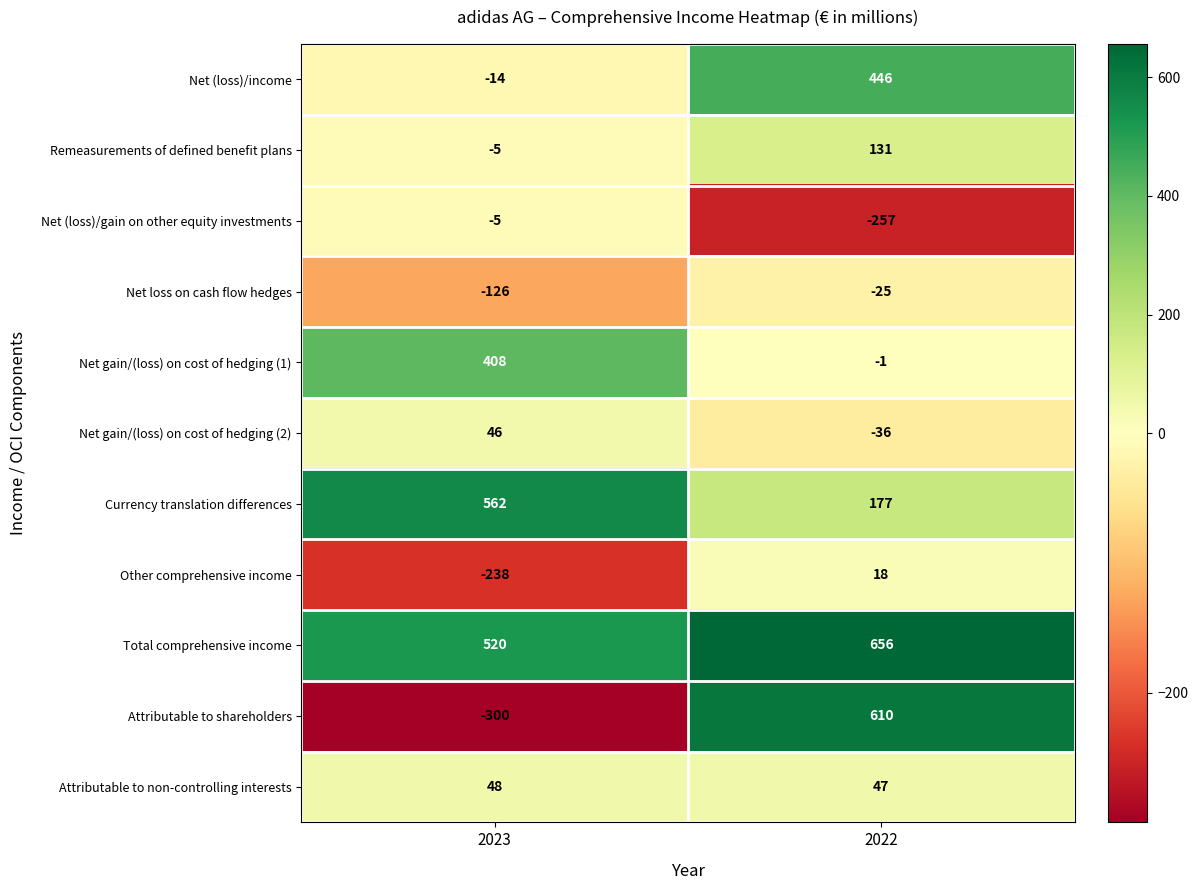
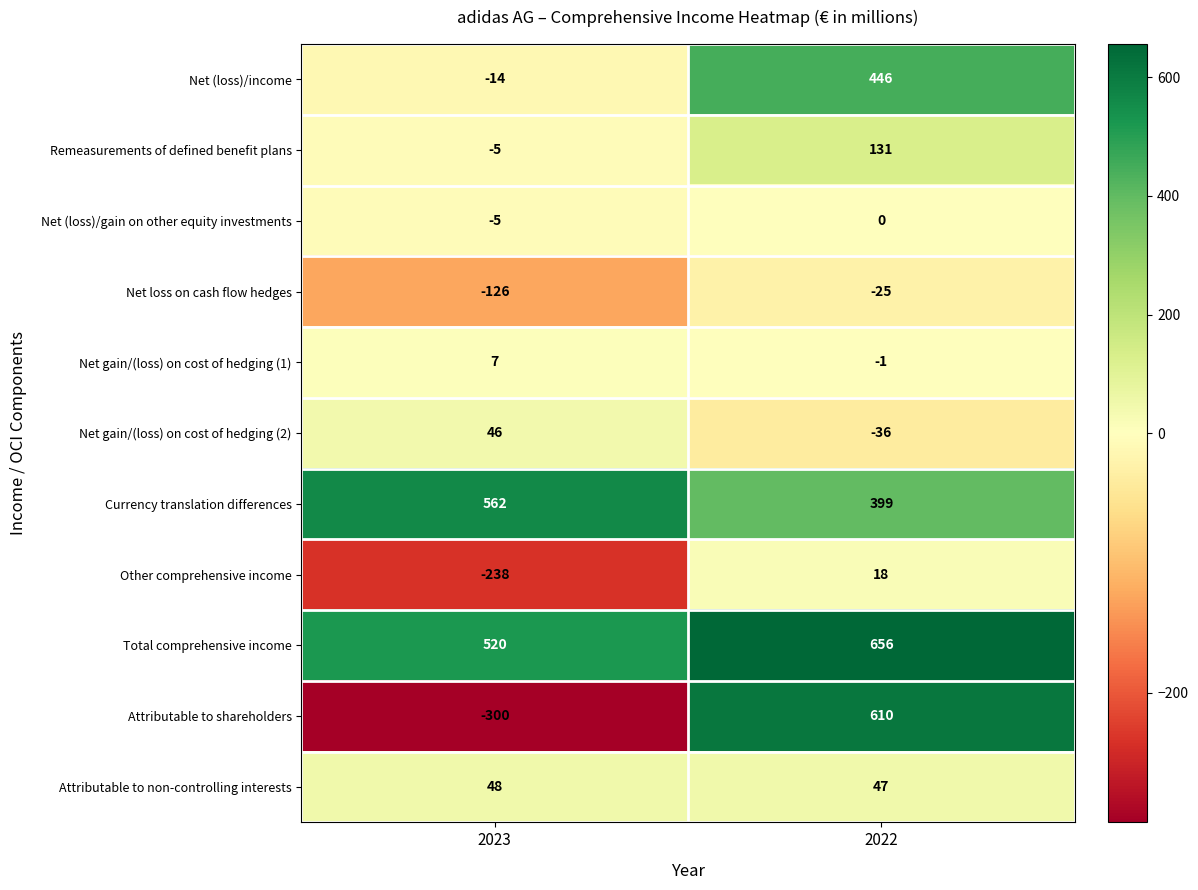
Net (loss)/gain on other equity investments, 2022: -257 -> 0
Net gain/(loss) on cost of hedging (1), 2023: 408 -> 7
Currency translation differences, 2022: 177 -> 399
